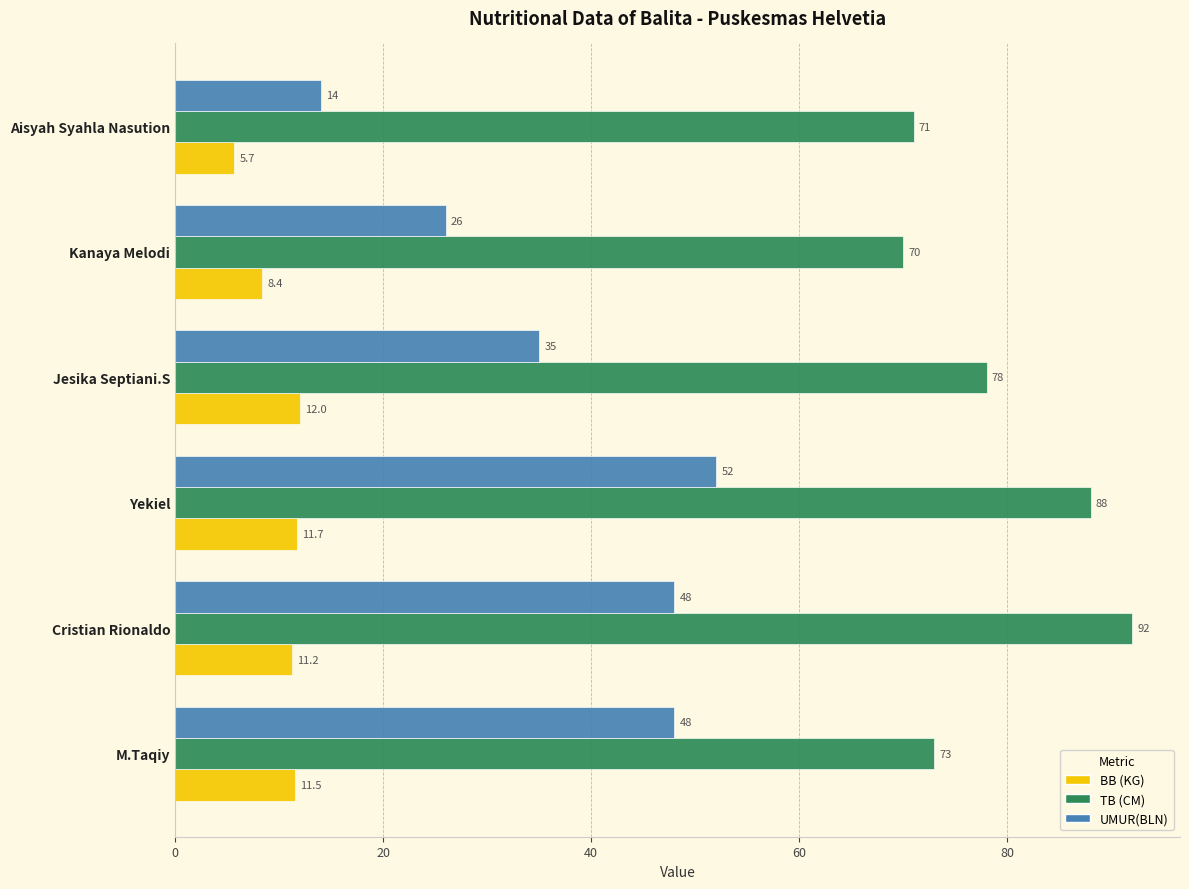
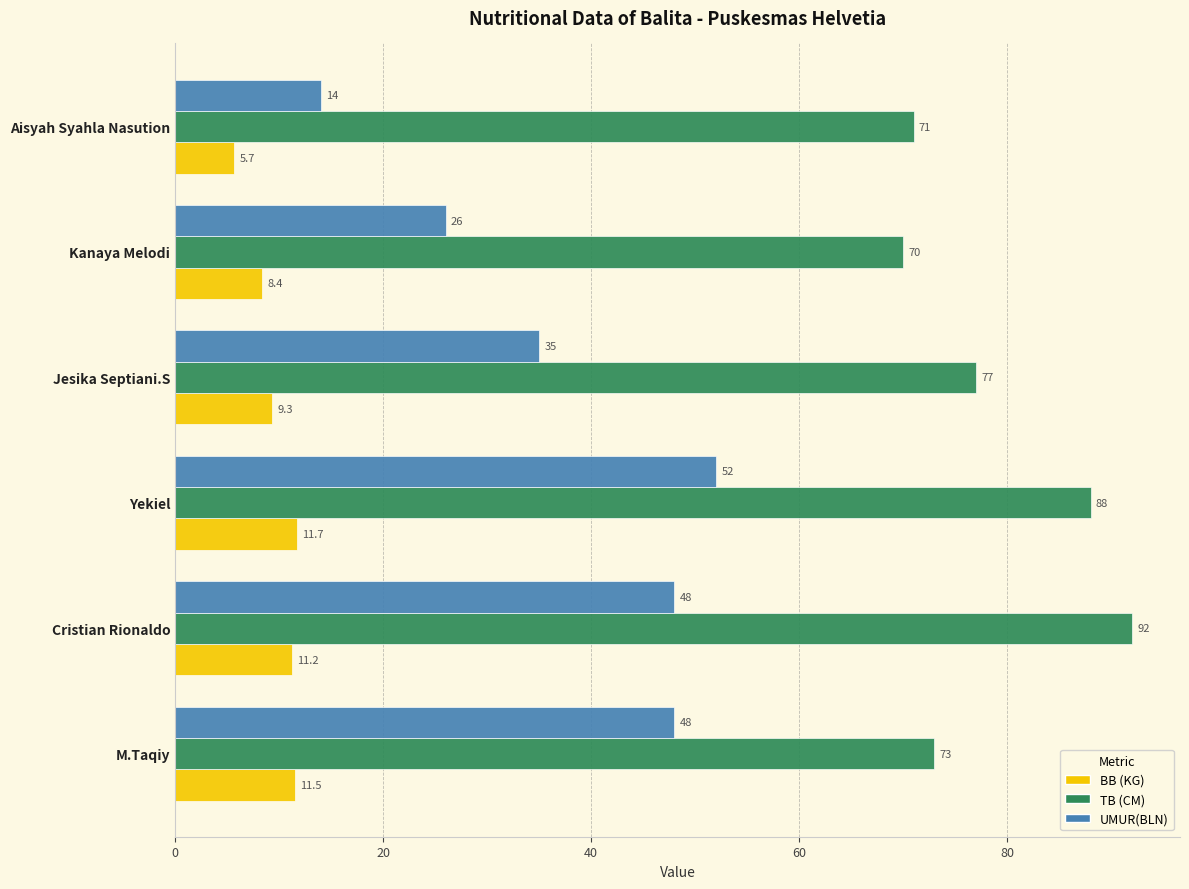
TB (CM), Jesika Septiani.S: 78 -> 77
BB (KG), Jesika Septiani.S: 12.0 -> 9.3
